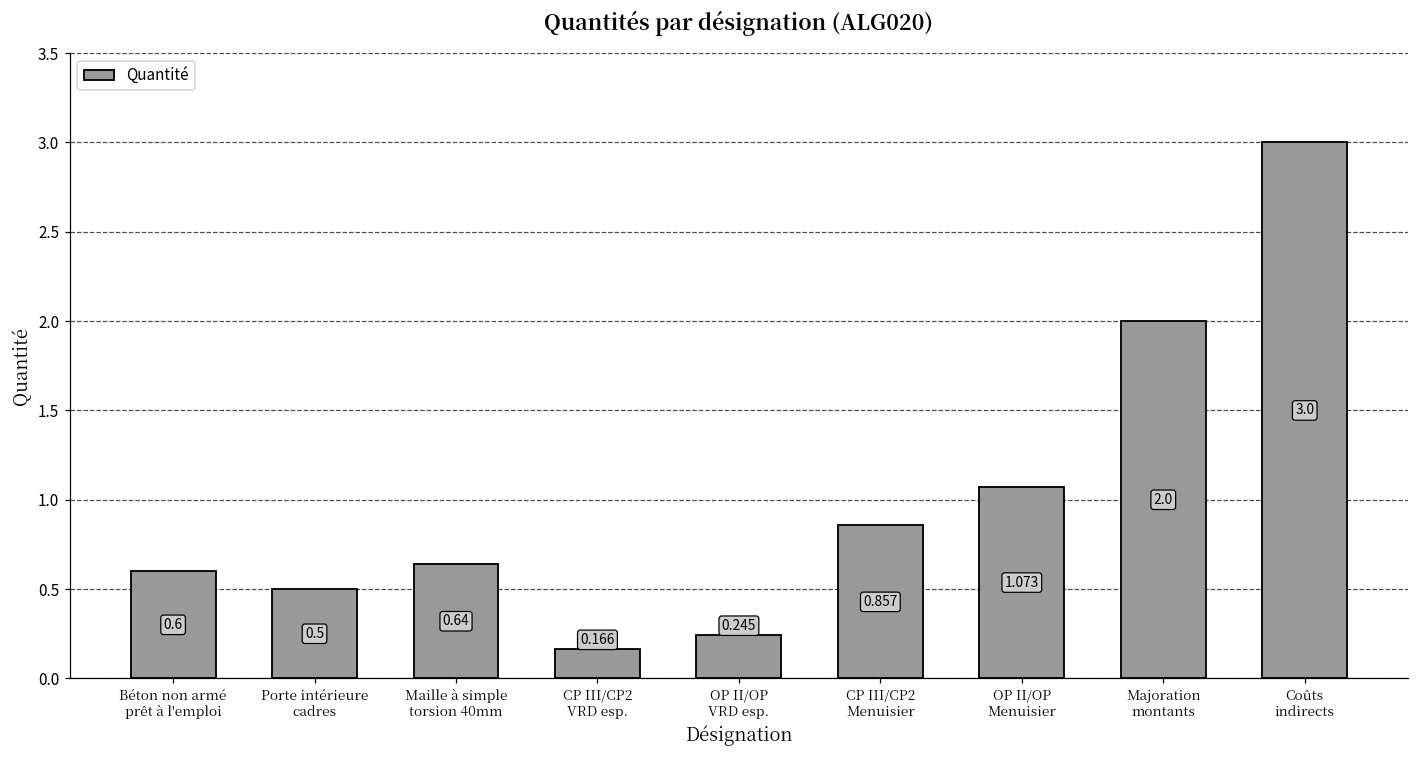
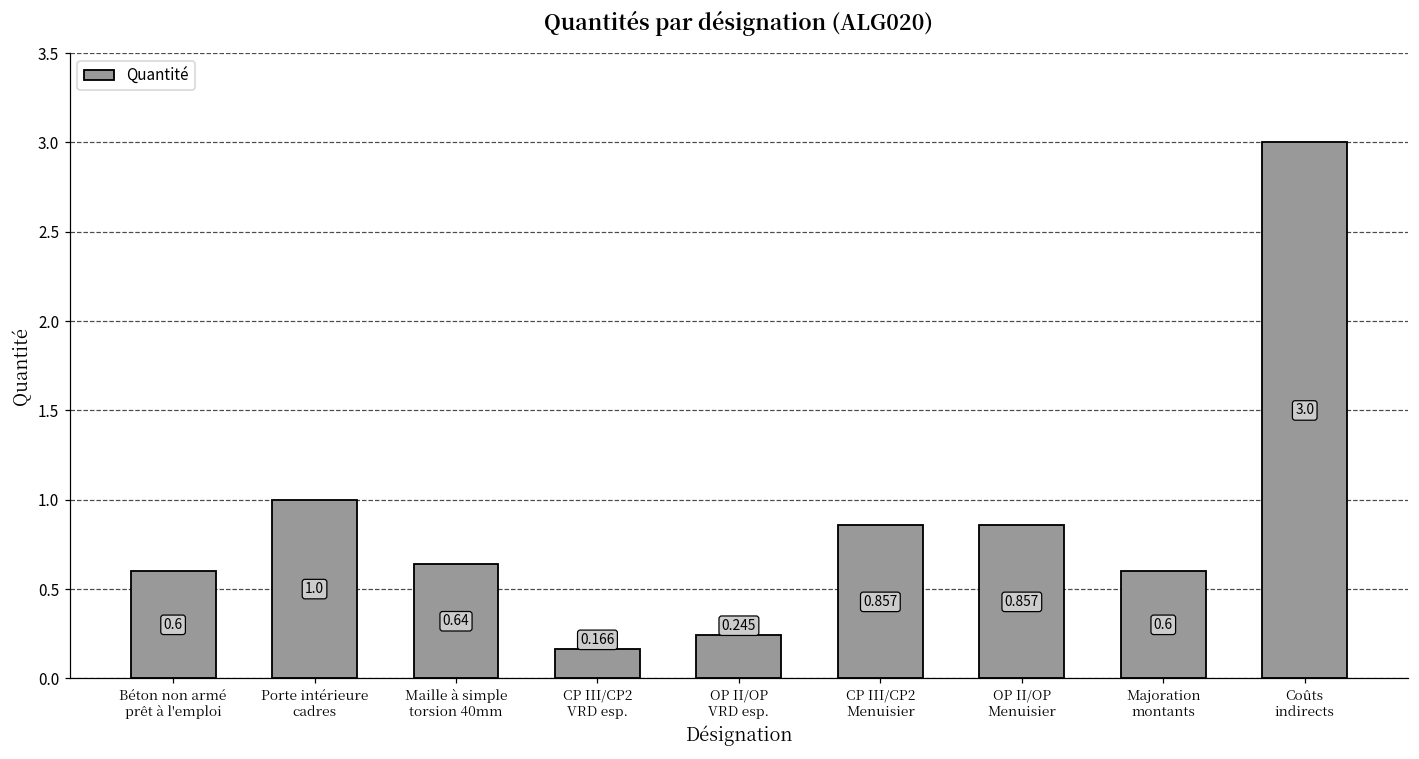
Porte intérieure cadres: 0.5 -> 1.0
OP II/OP Menuisier: 1.073 -> 0.857
Majoration montants: 2.0 -> 0.6
